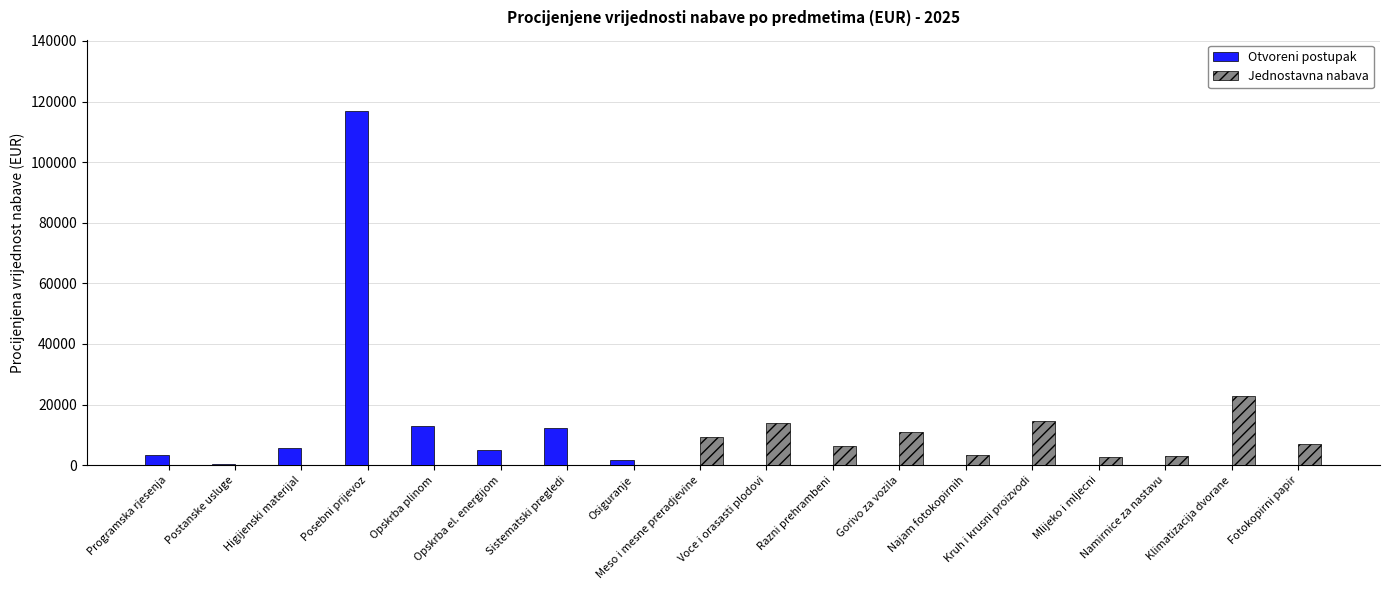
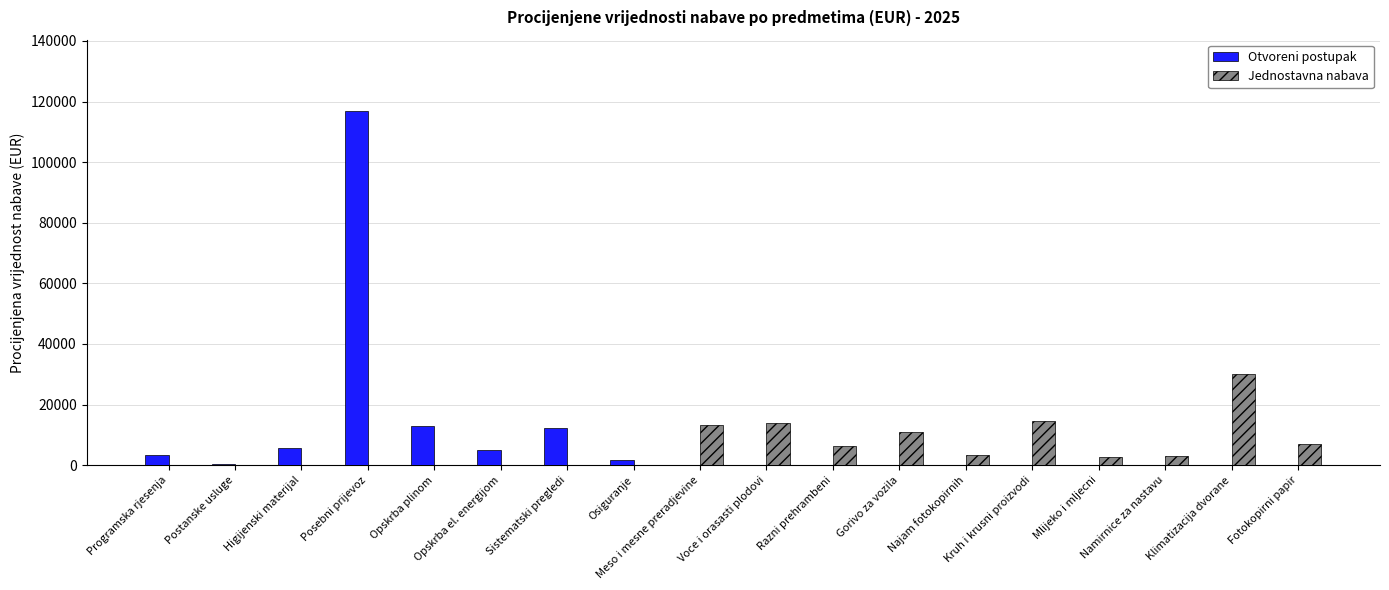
Jednostavna nabava, Meso i mesne preradjevine: 9000 -> 13000
Jednostavna nabava, Klimatizacija dvorane: 23000 -> 30000
